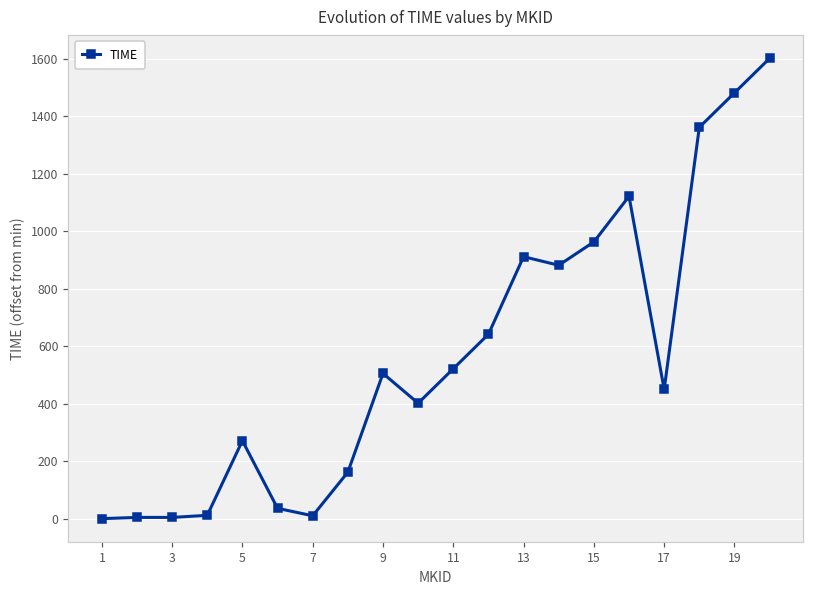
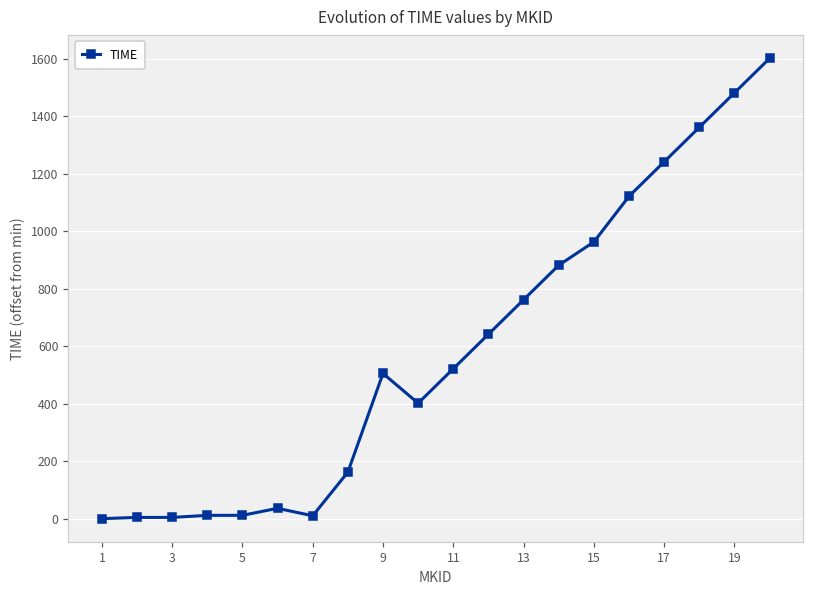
5: 270 -> 10
13: 910 -> 760
17: 450 -> 1240
